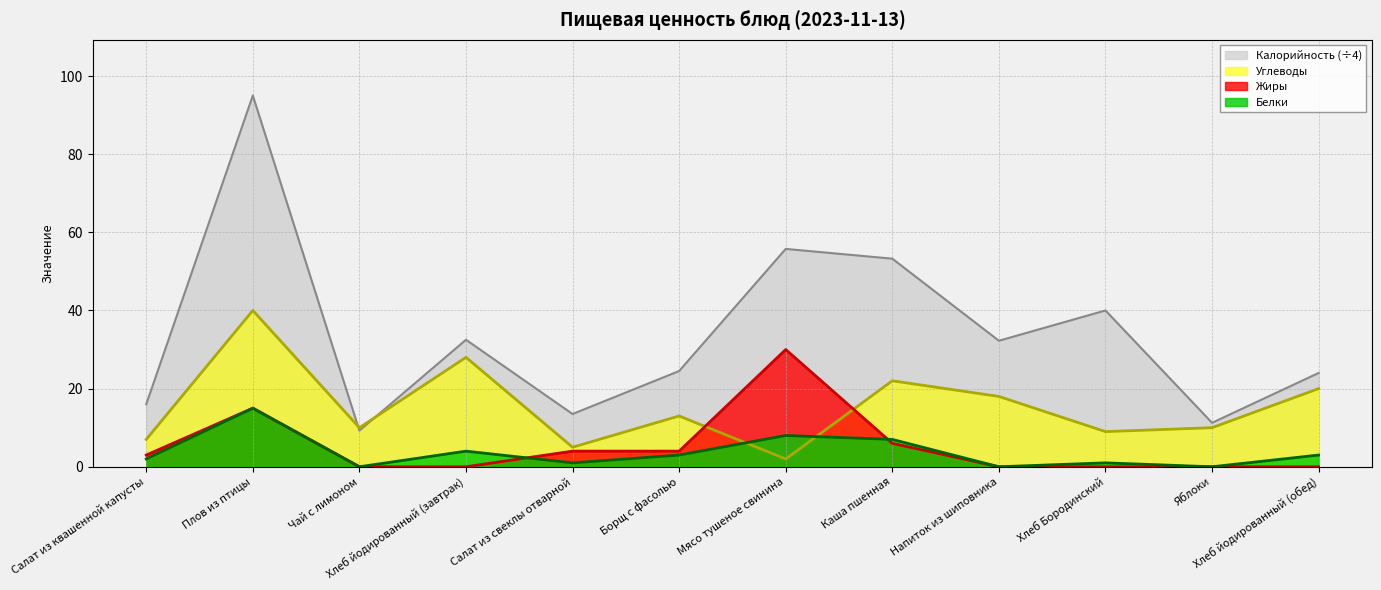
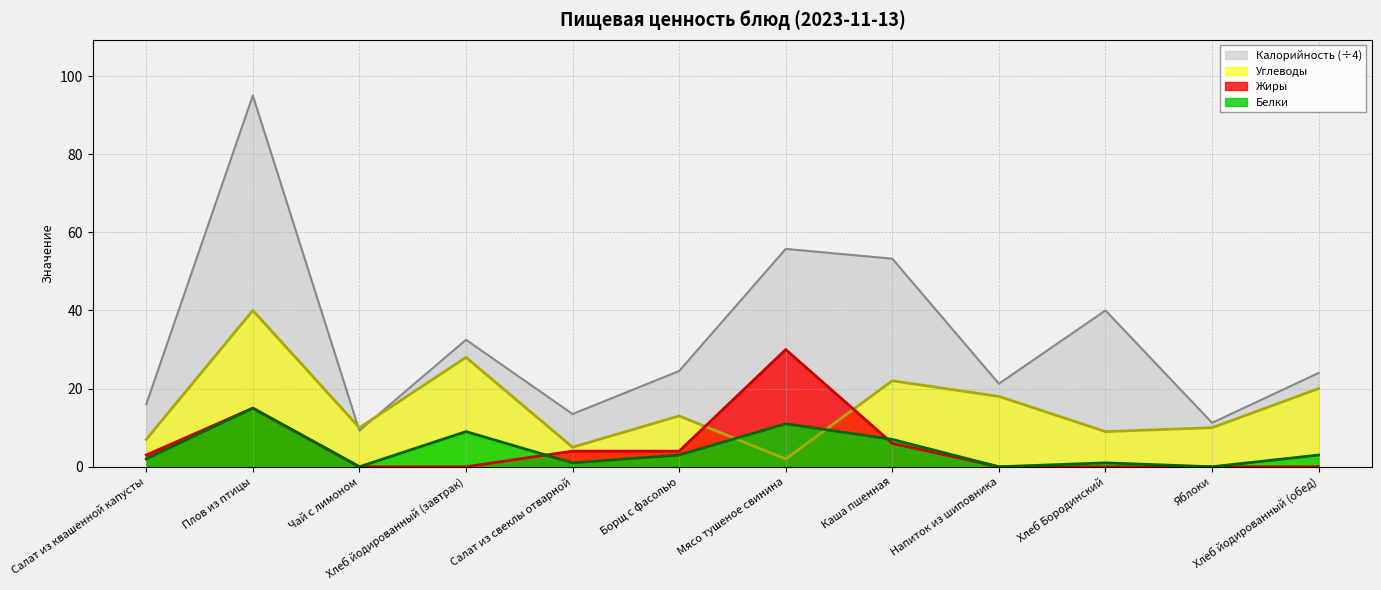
Белки, Хлеб йодированный (завтрак): 4 -> 9
Белки, Мясо тушеное свинина: 8 -> 11
Калорийность (÷4), Напиток из шиповника: 32 -> 21
